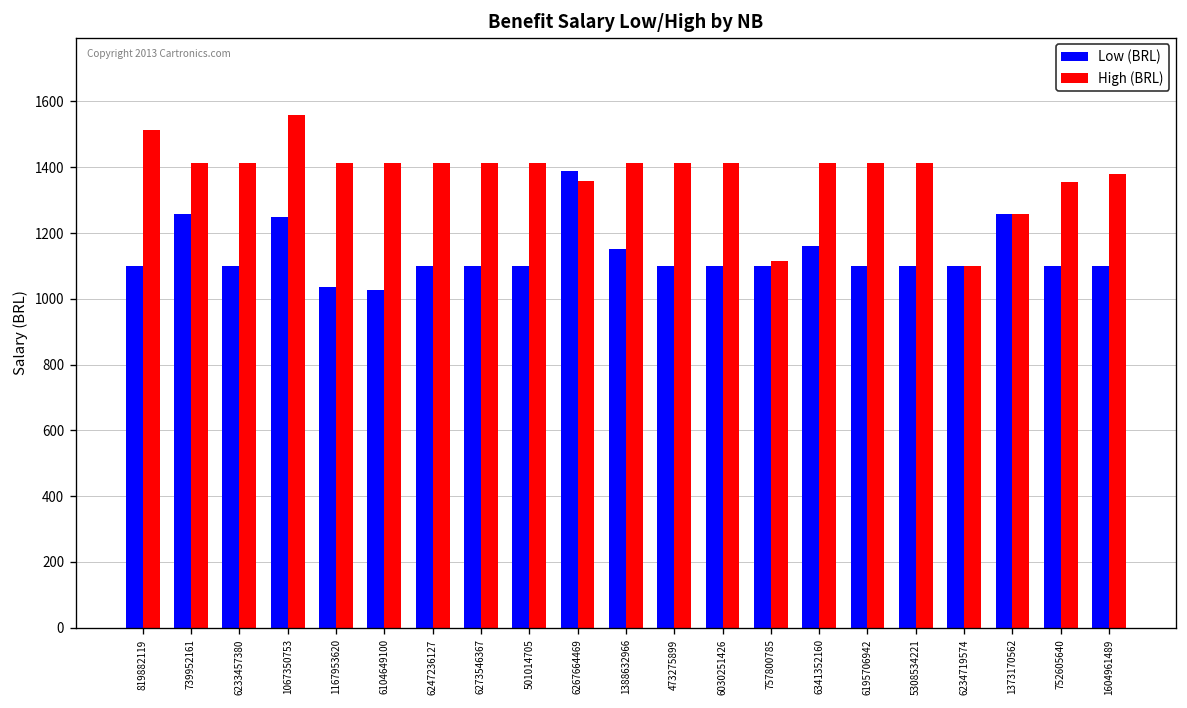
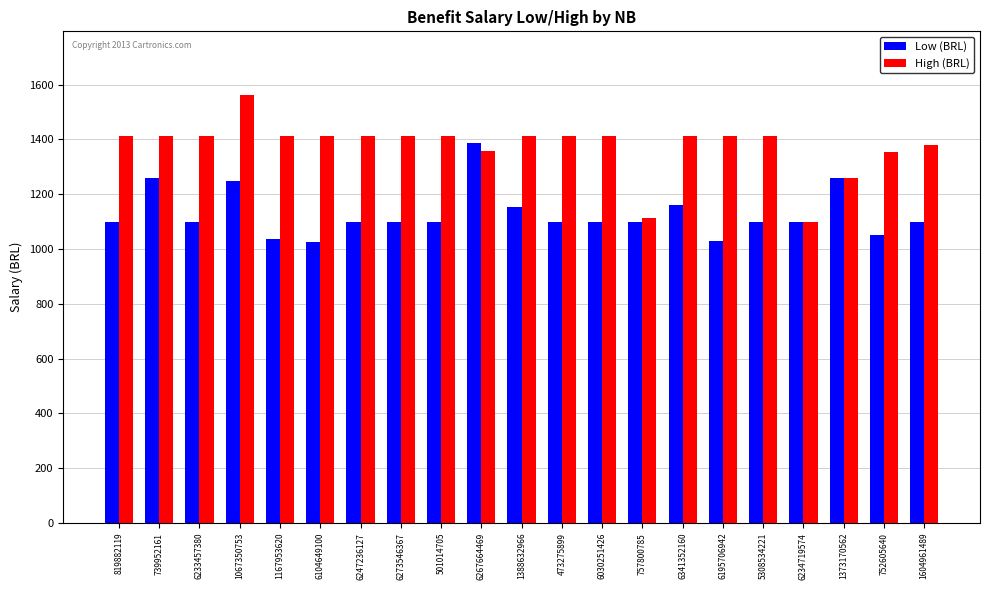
High (BRL), 819882119: 1510 -> 1410
Low (BRL), 6195706942: 1100 -> 1030
Low (BRL), 752605640: 1100 -> 1050
